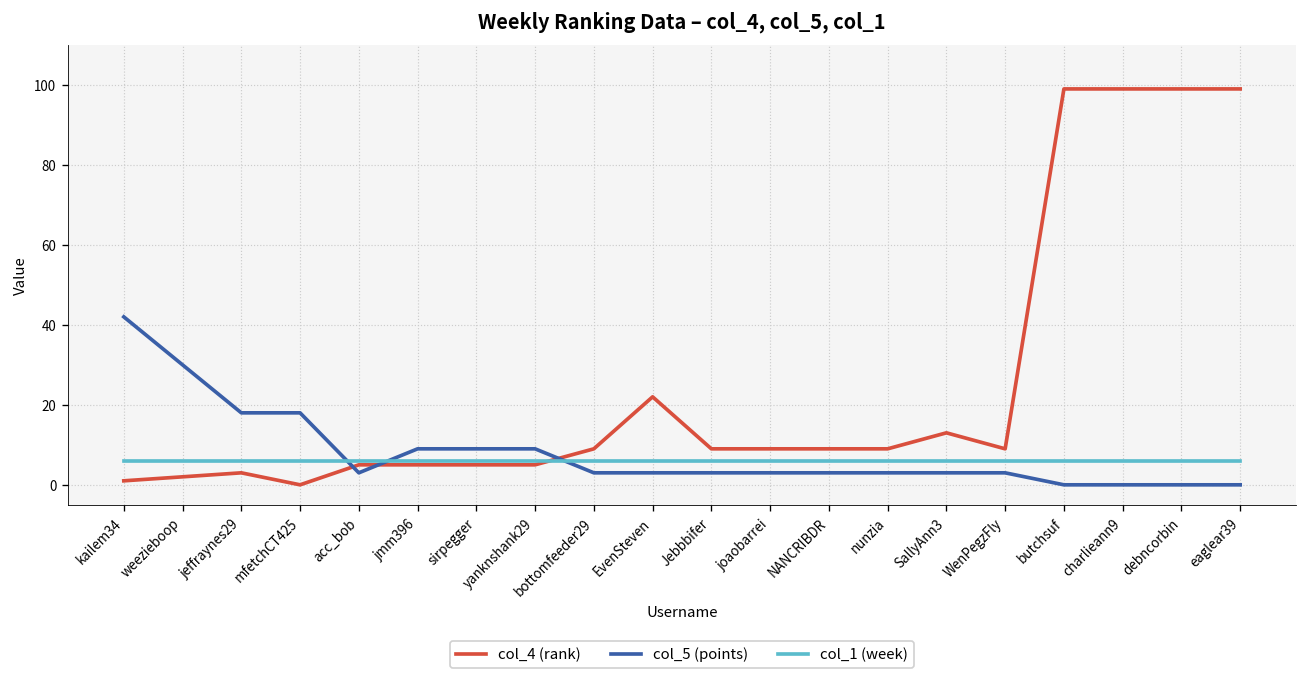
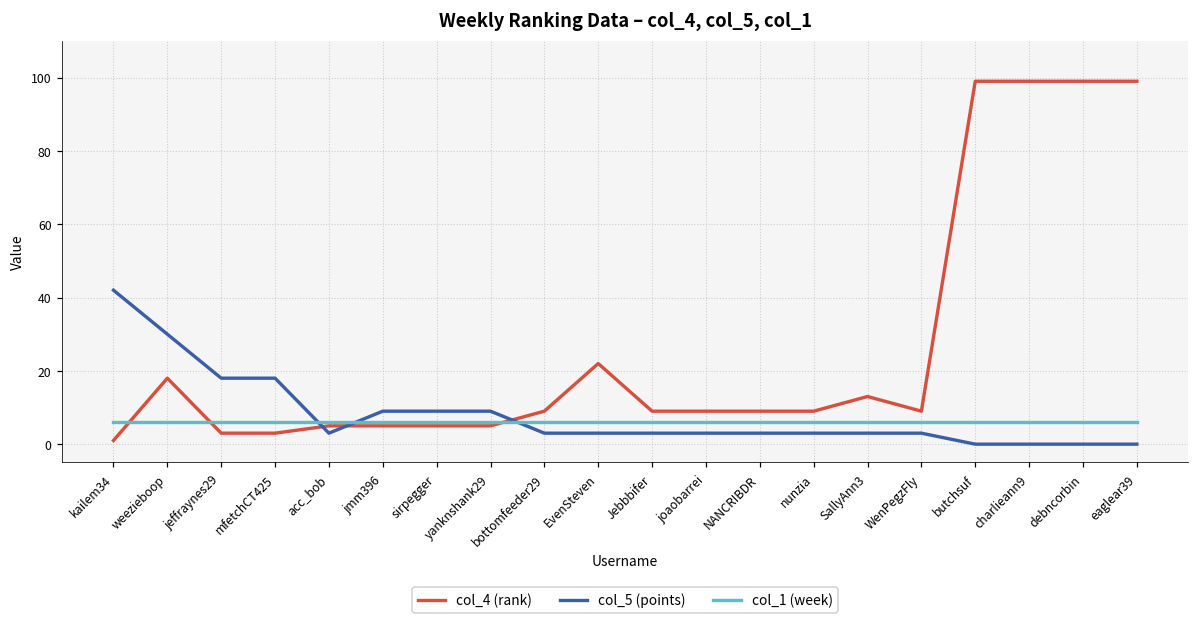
col_4 (rank), weezieboop: 2 -> 18
col_4 (rank), mfetchCT425: 0 -> 3
